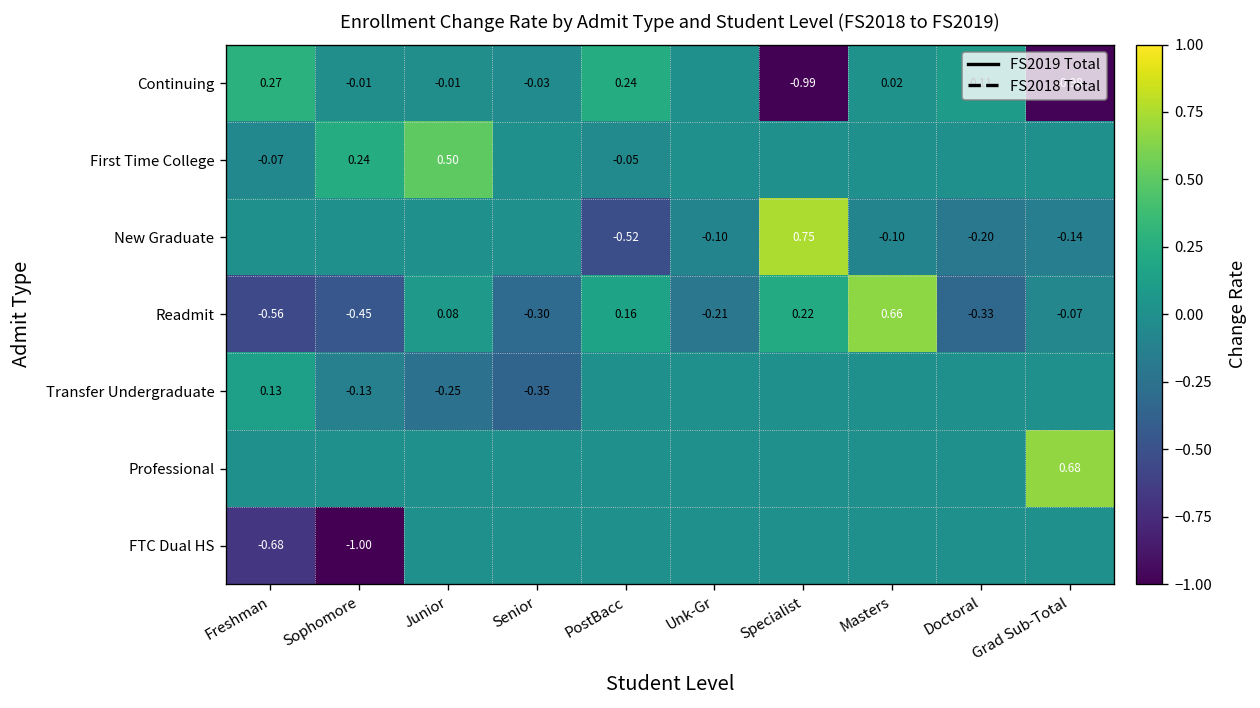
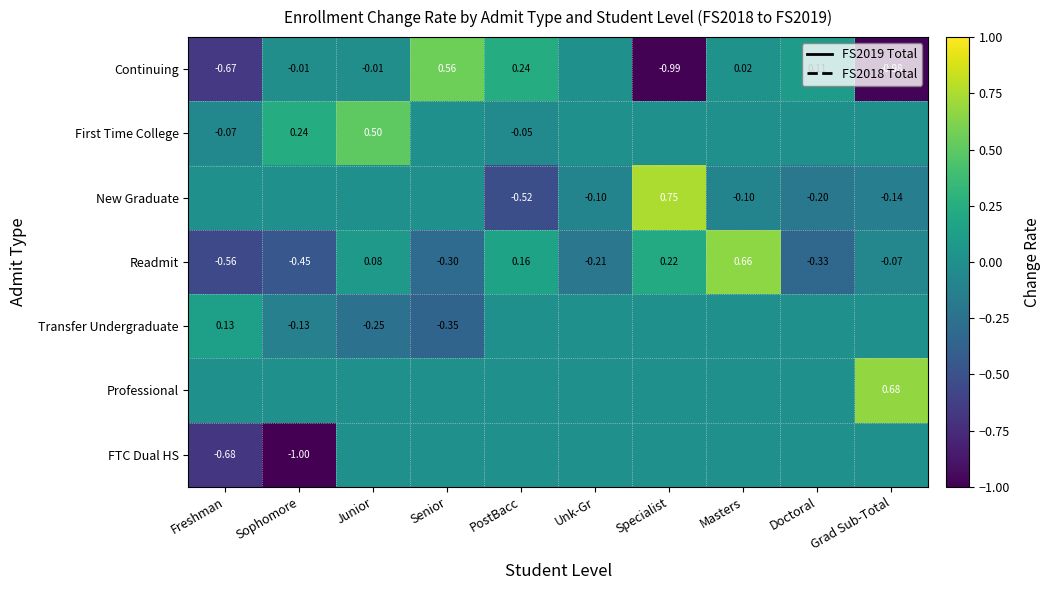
Continuing, Freshman: 0.27 -> -0.67
Continuing, Senior: -0.03 -> 0.56
